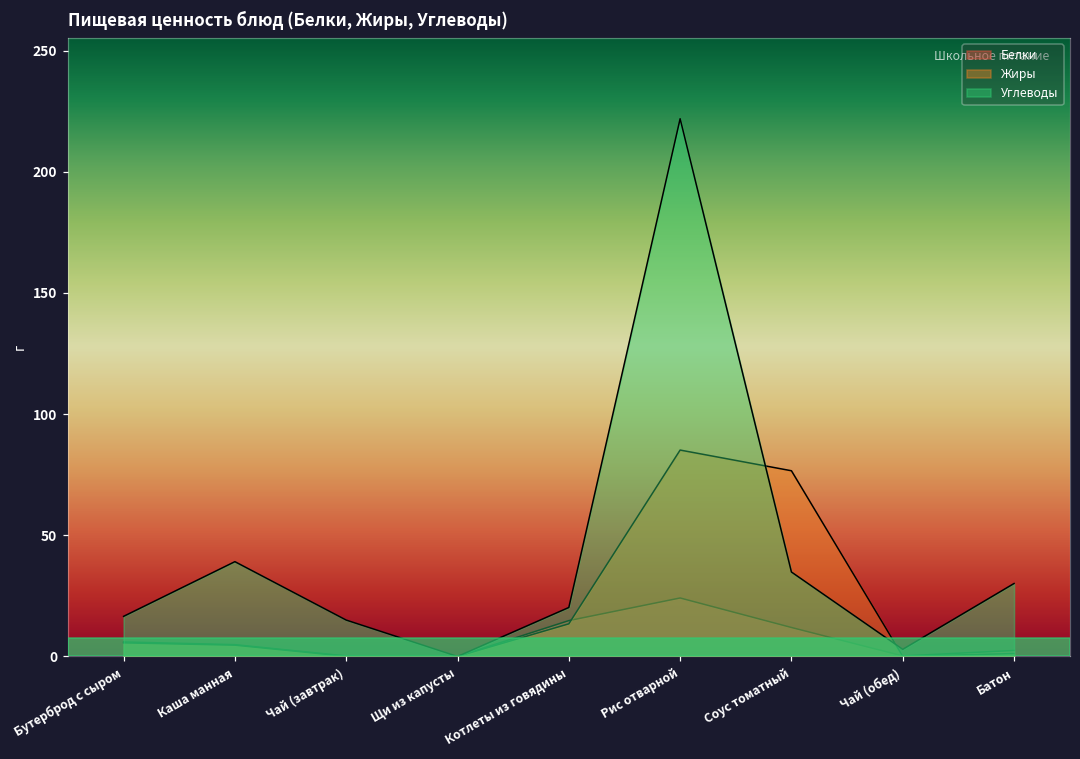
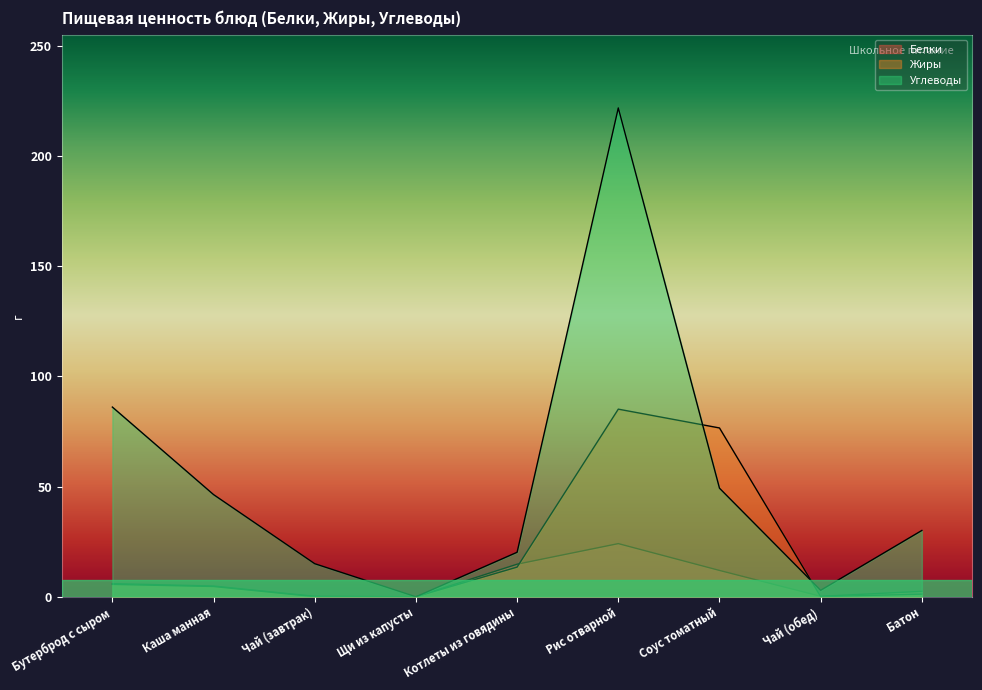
Углеводы, Бутерброд с сыром: 17 -> 86
Углеводы, Каша манная: 39 -> 46
Углеводы, Соус томатный: 35 -> 49
